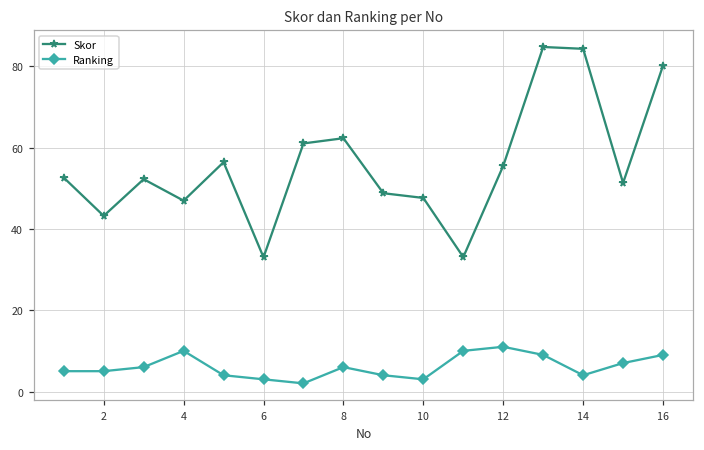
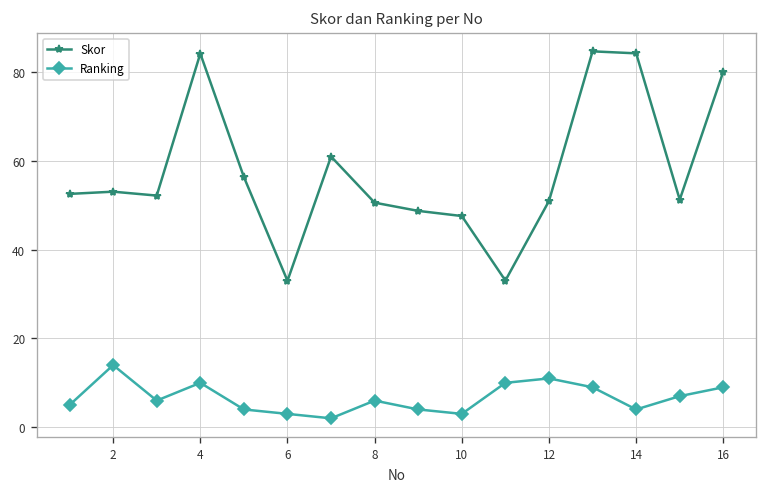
Skor, 2: 43 -> 53
Ranking, 2: 5 -> 14
Skor, 4: 47 -> 84
Skor, 8: 62 -> 51
Skor, 12: 56 -> 51
